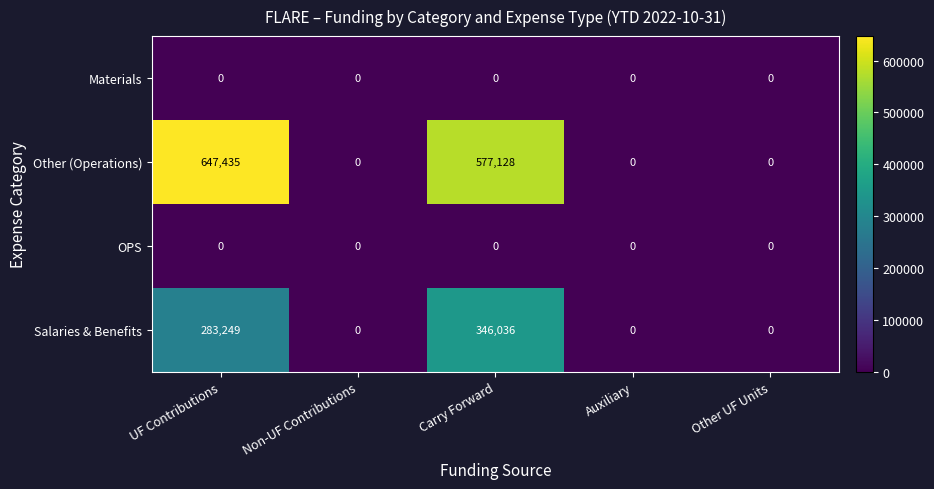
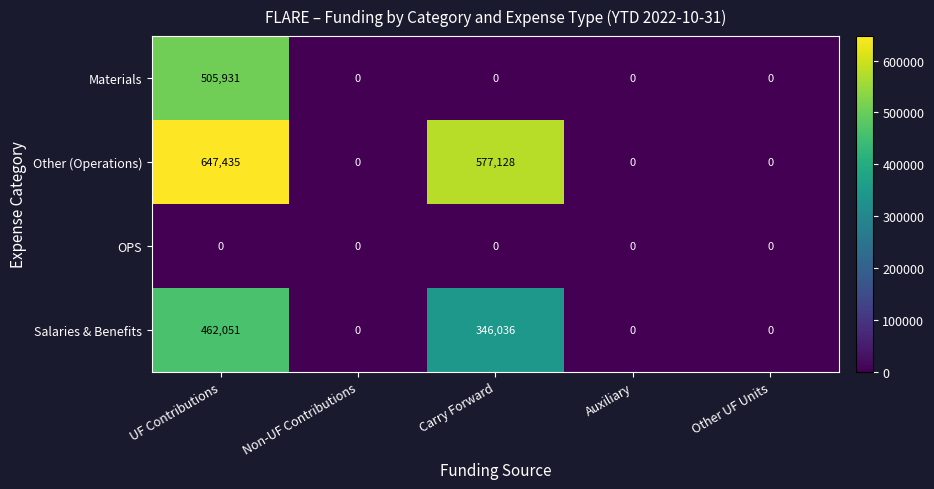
Materials, UF Contributions: 0 -> 505,931
Salaries & Benefits, UF Contributions: 283,249 -> 462,051
